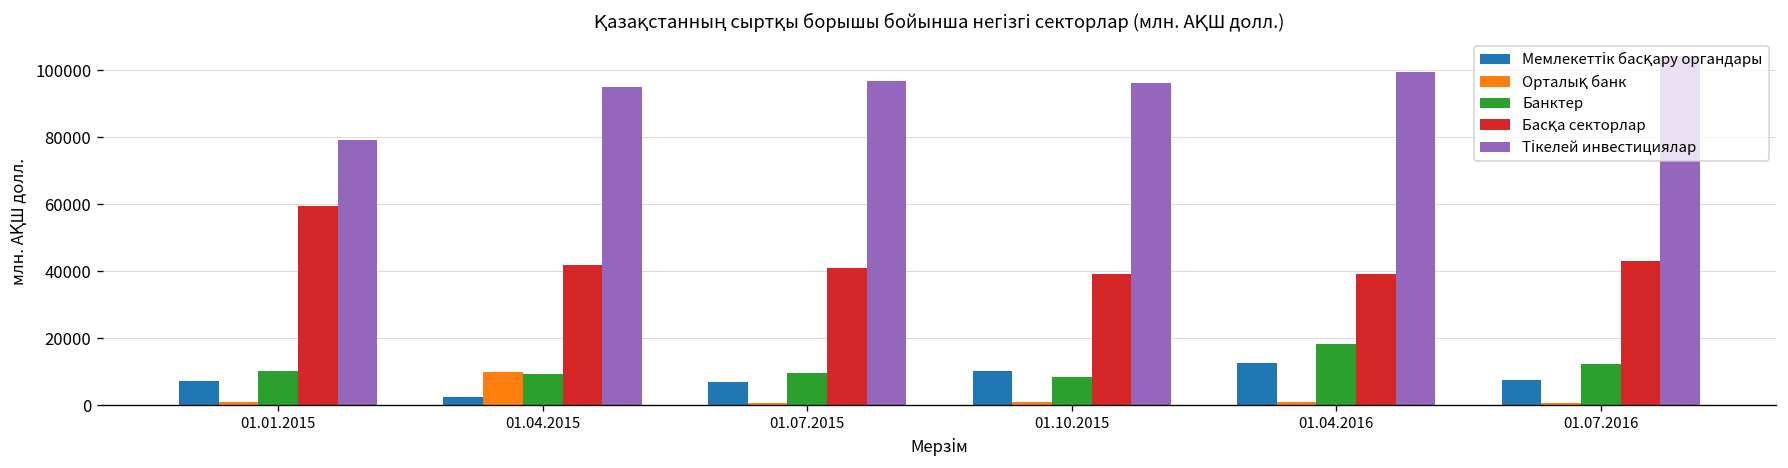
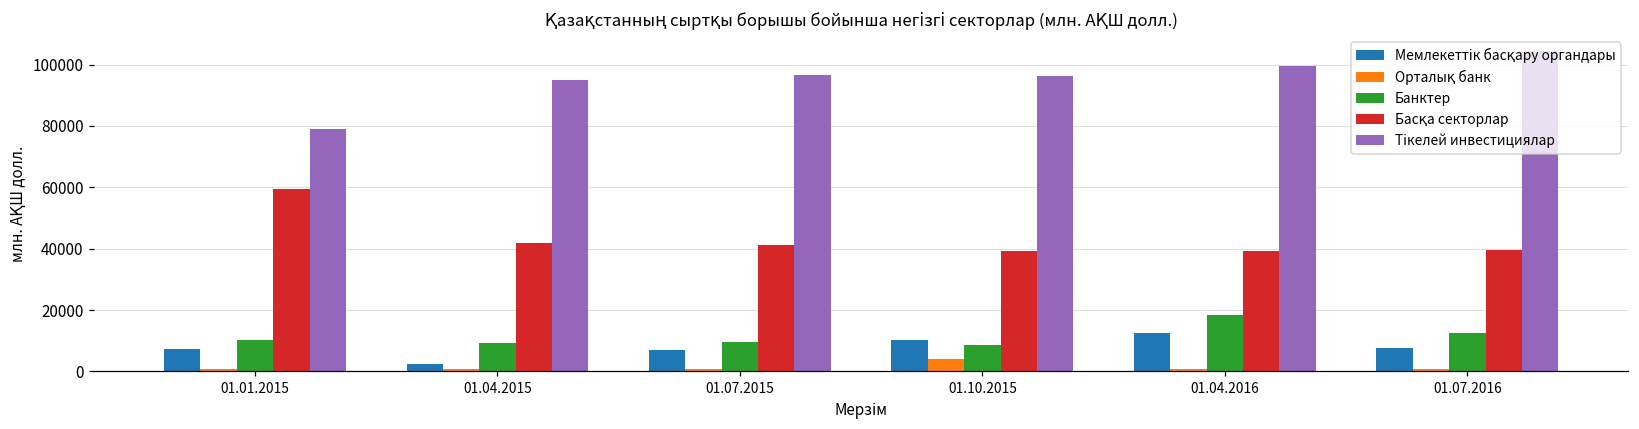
Орталық банк, 01.04.2015: 10000 -> 1000
Орталық банк, 01.10.2015: 1000 -> 4000
Басқа секторлар, 01.07.2016: 43000 -> 40000
